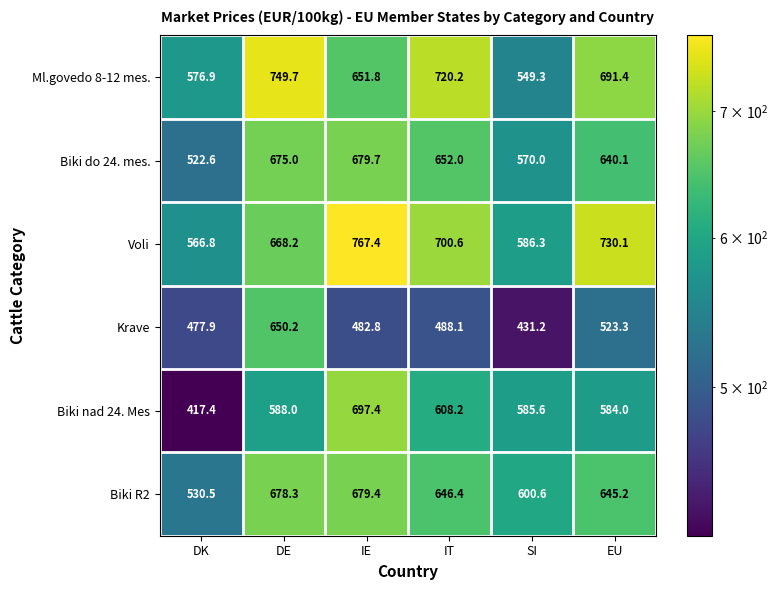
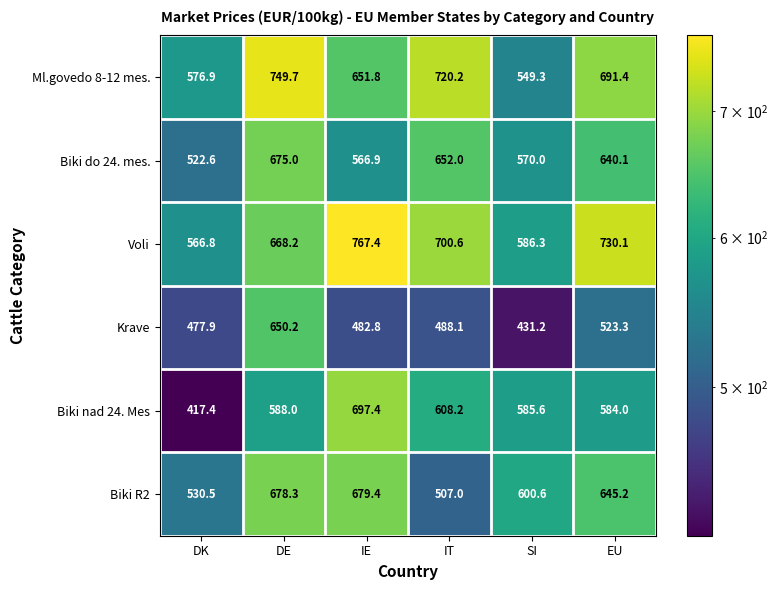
Biki do 24. mes., IE: 679.7 -> 566.9
Biki R2, IT: 646.4 -> 507.0
